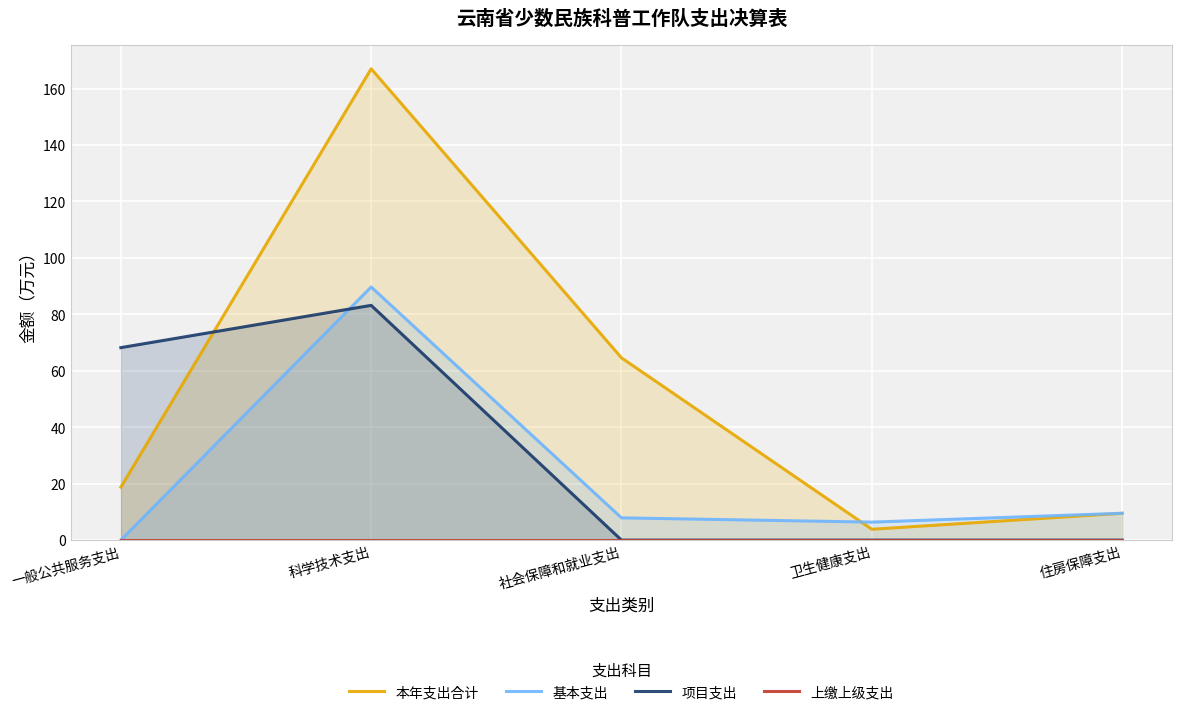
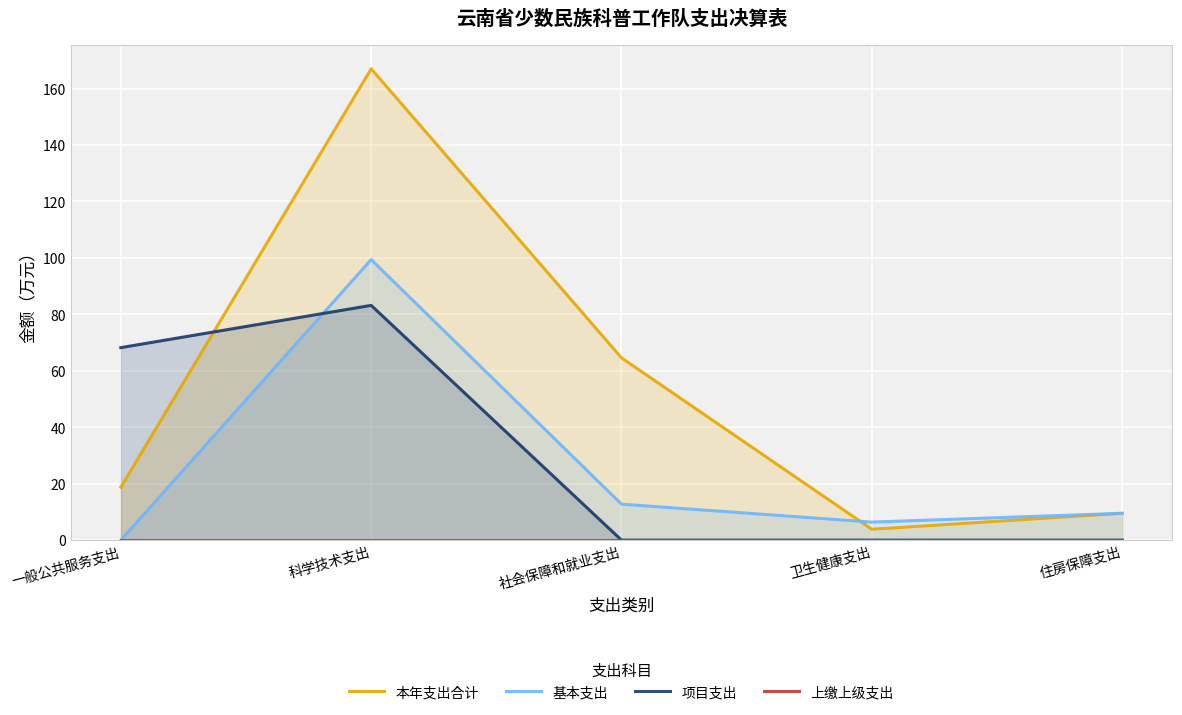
基本支出, 科学技术支出: 90 -> 99
基本支出, 社会保障和就业支出: 8 -> 13
